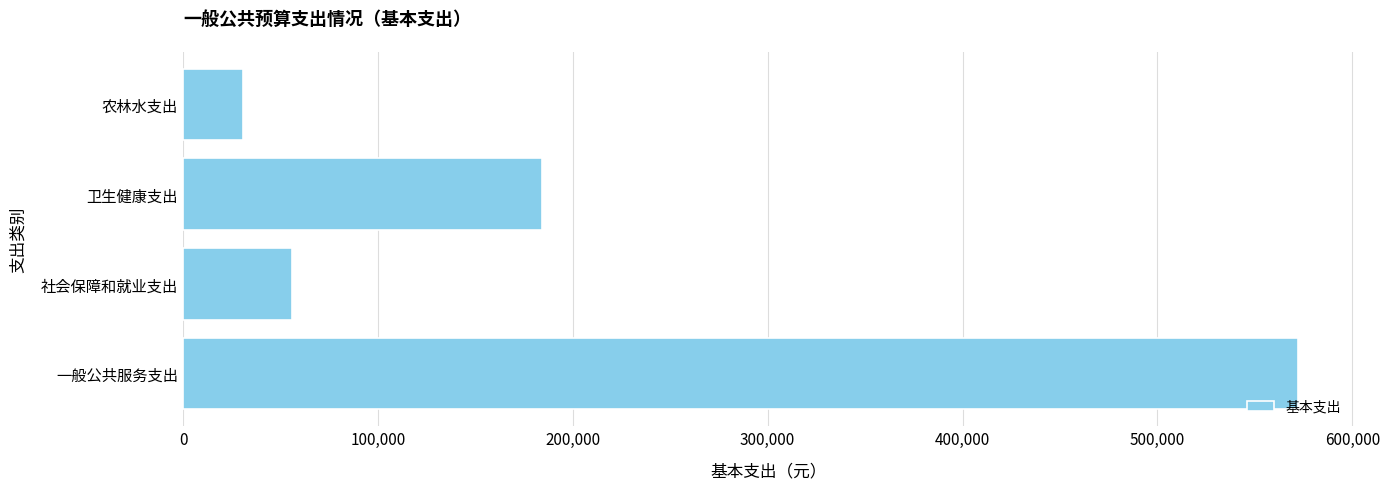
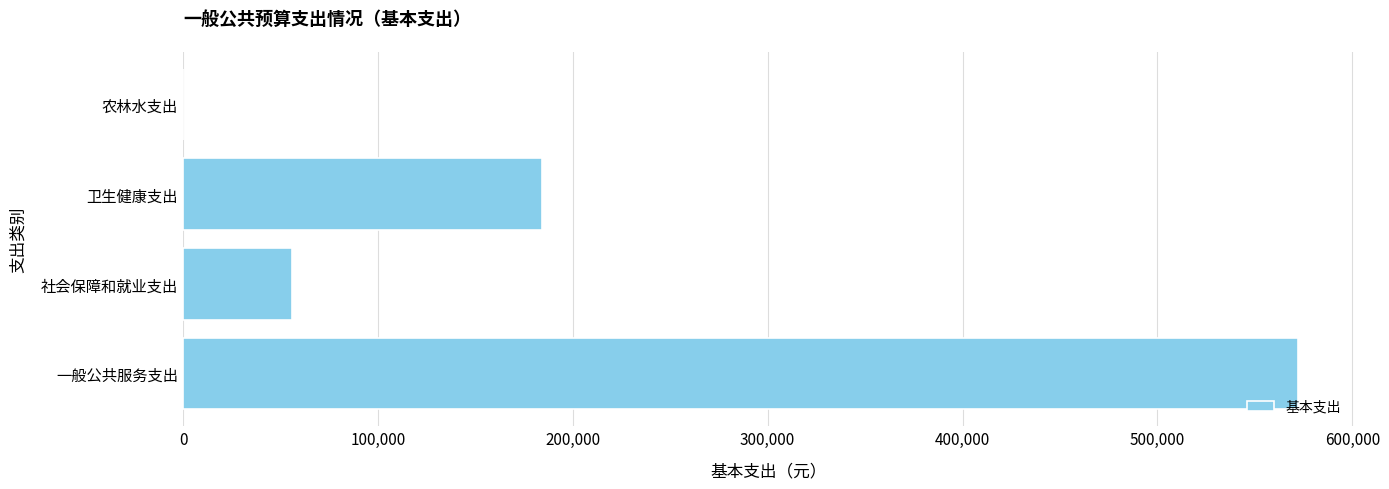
农林水支出: 31,000 -> 0
